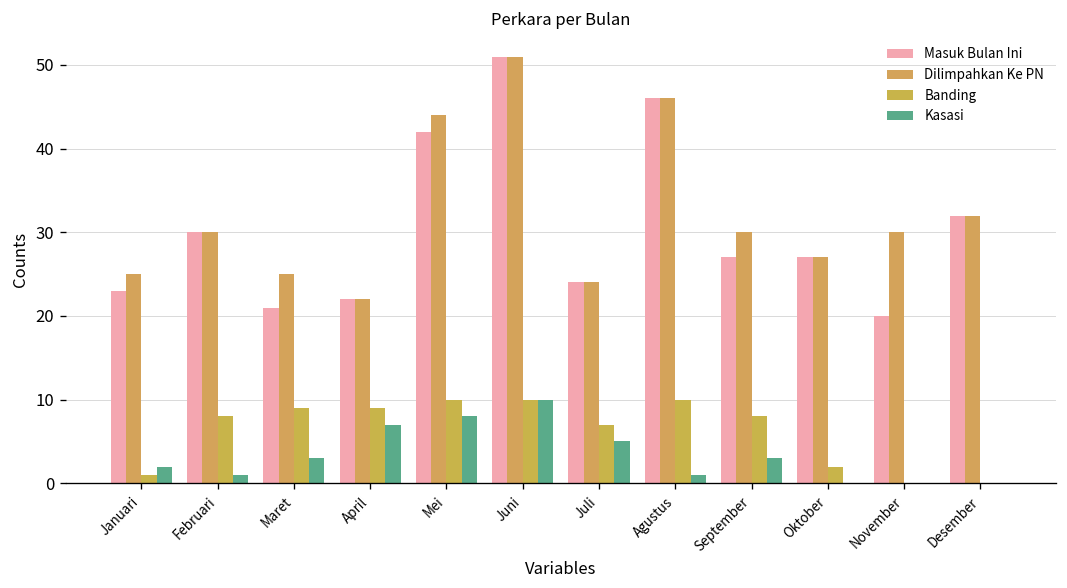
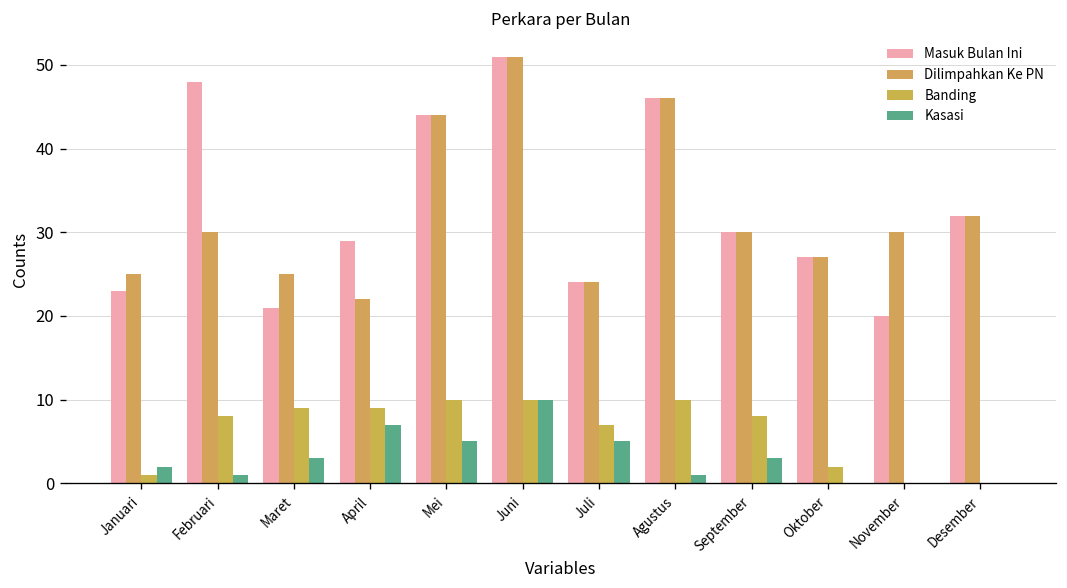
Masuk Bulan Ini, Februari: 30 -> 48
Masuk Bulan Ini, April: 22 -> 29
Masuk Bulan Ini, Mei: 42 -> 44
Kasasi, Mei: 8 -> 5
Masuk Bulan Ini, September: 27 -> 30
